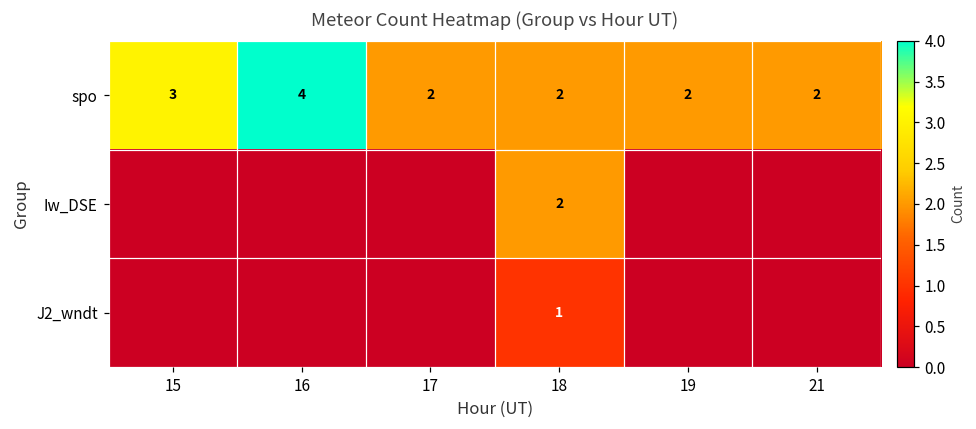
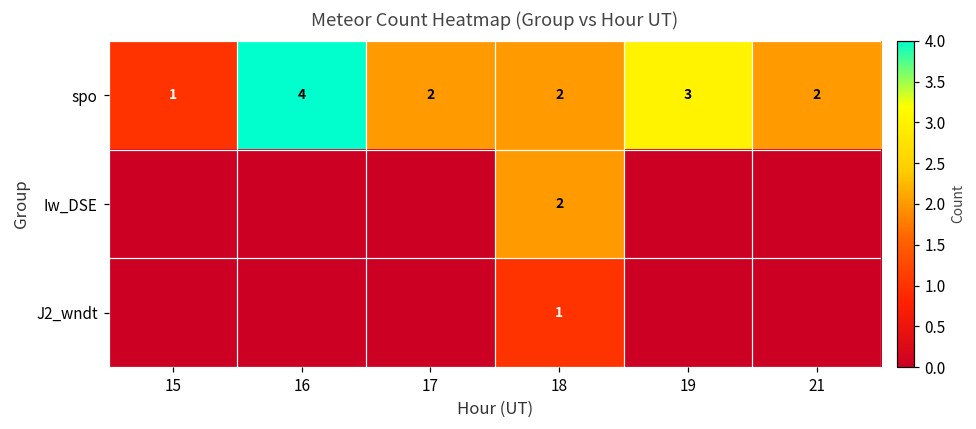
spo, 15: 3 -> 1
spo, 19: 2 -> 3
